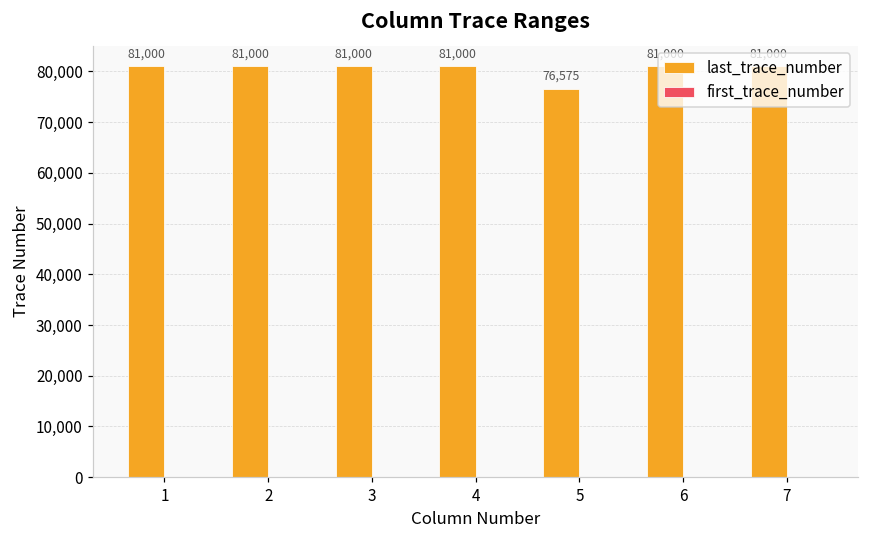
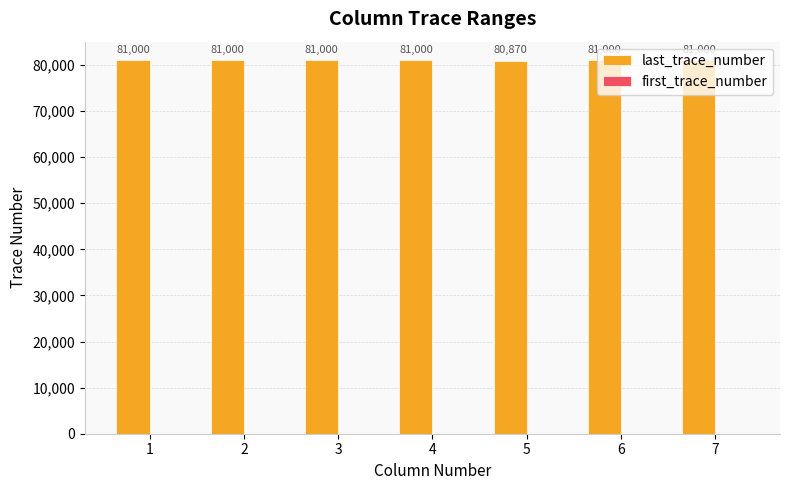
last_trace_number, 5: 76,575 -> 80,870
